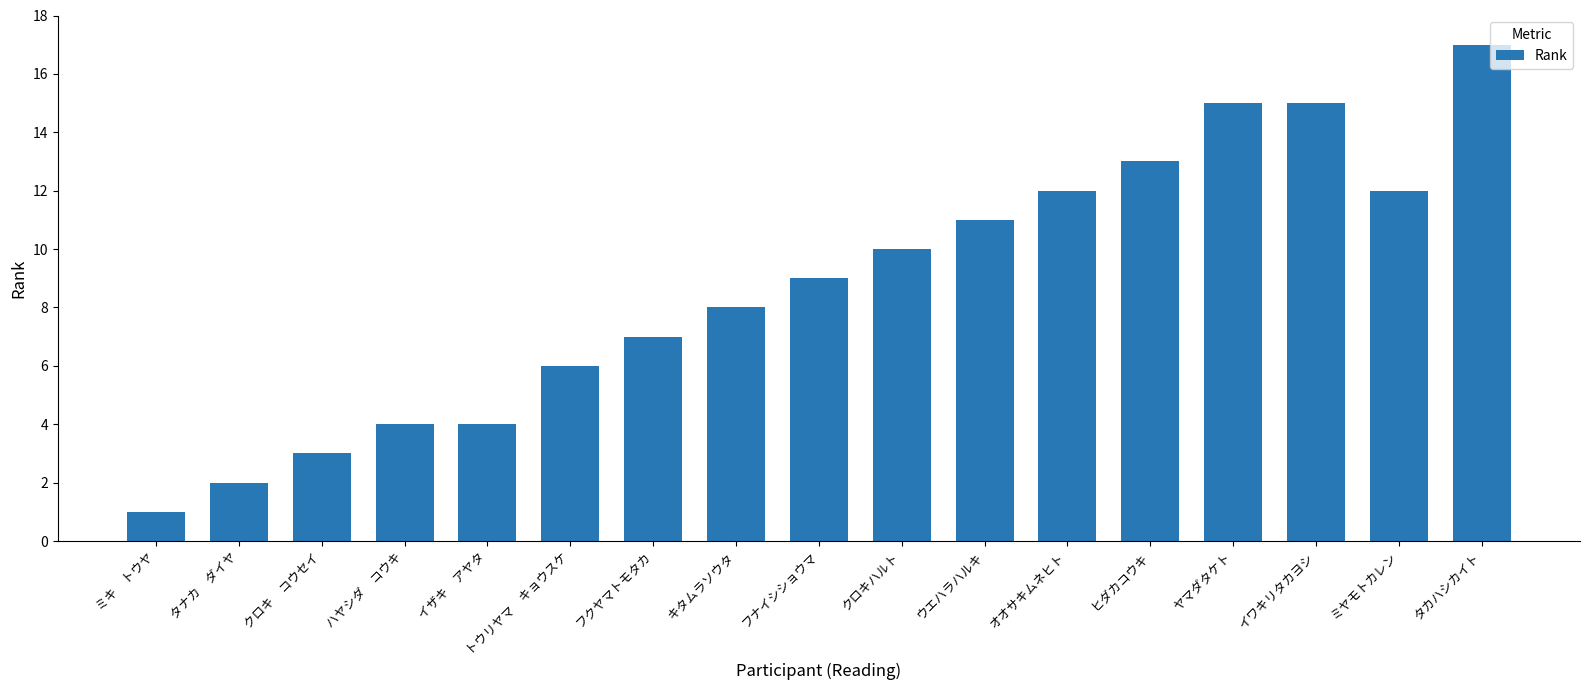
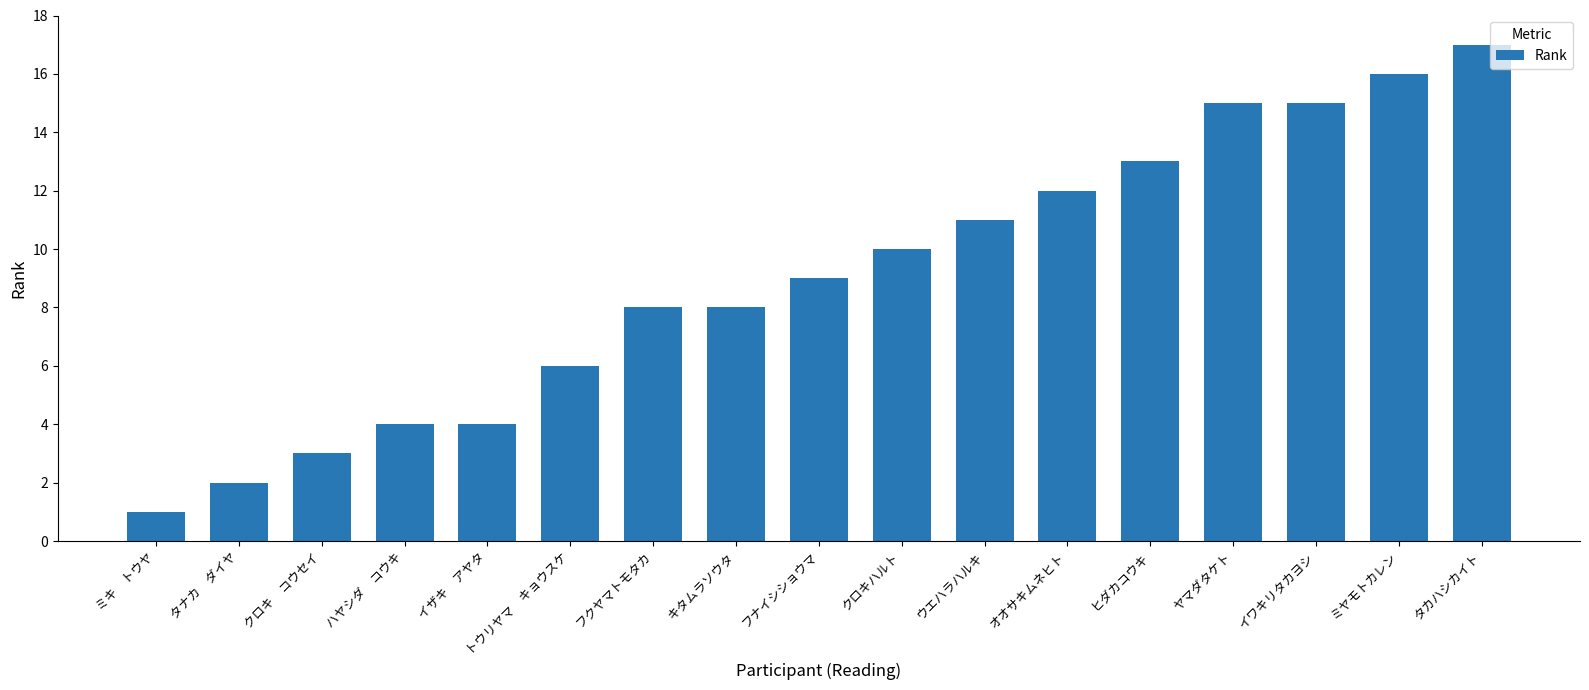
フクヤマトモタカ: 7 -> 8
ミヤモトカレン: 12 -> 16
